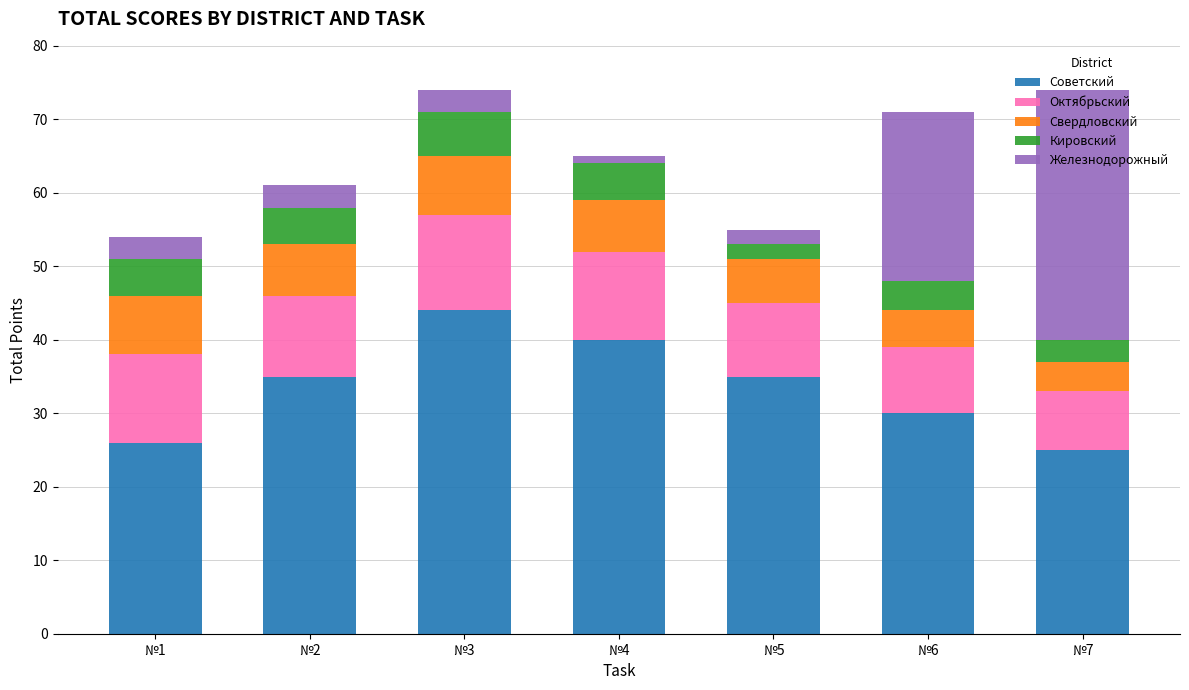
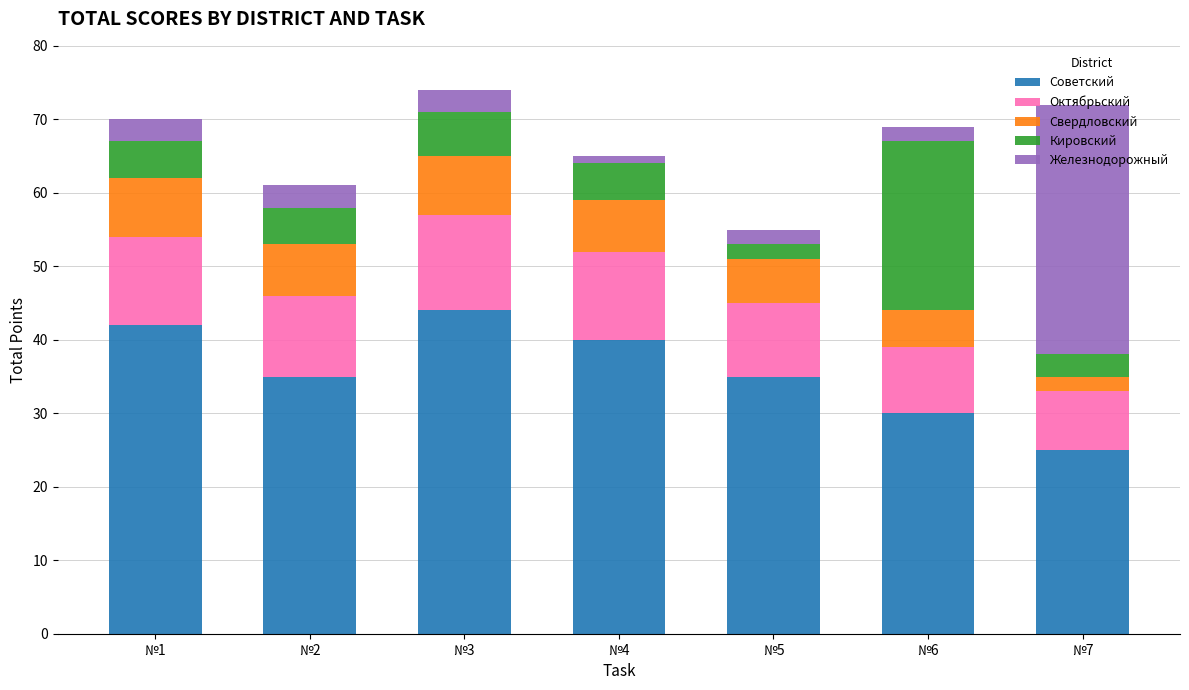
Советский, №1: 26 -> 42
Кировский, №6: 4 -> 23
Железнодорожный, №6: 23 -> 2
Свердловский, №7: 4 -> 2
